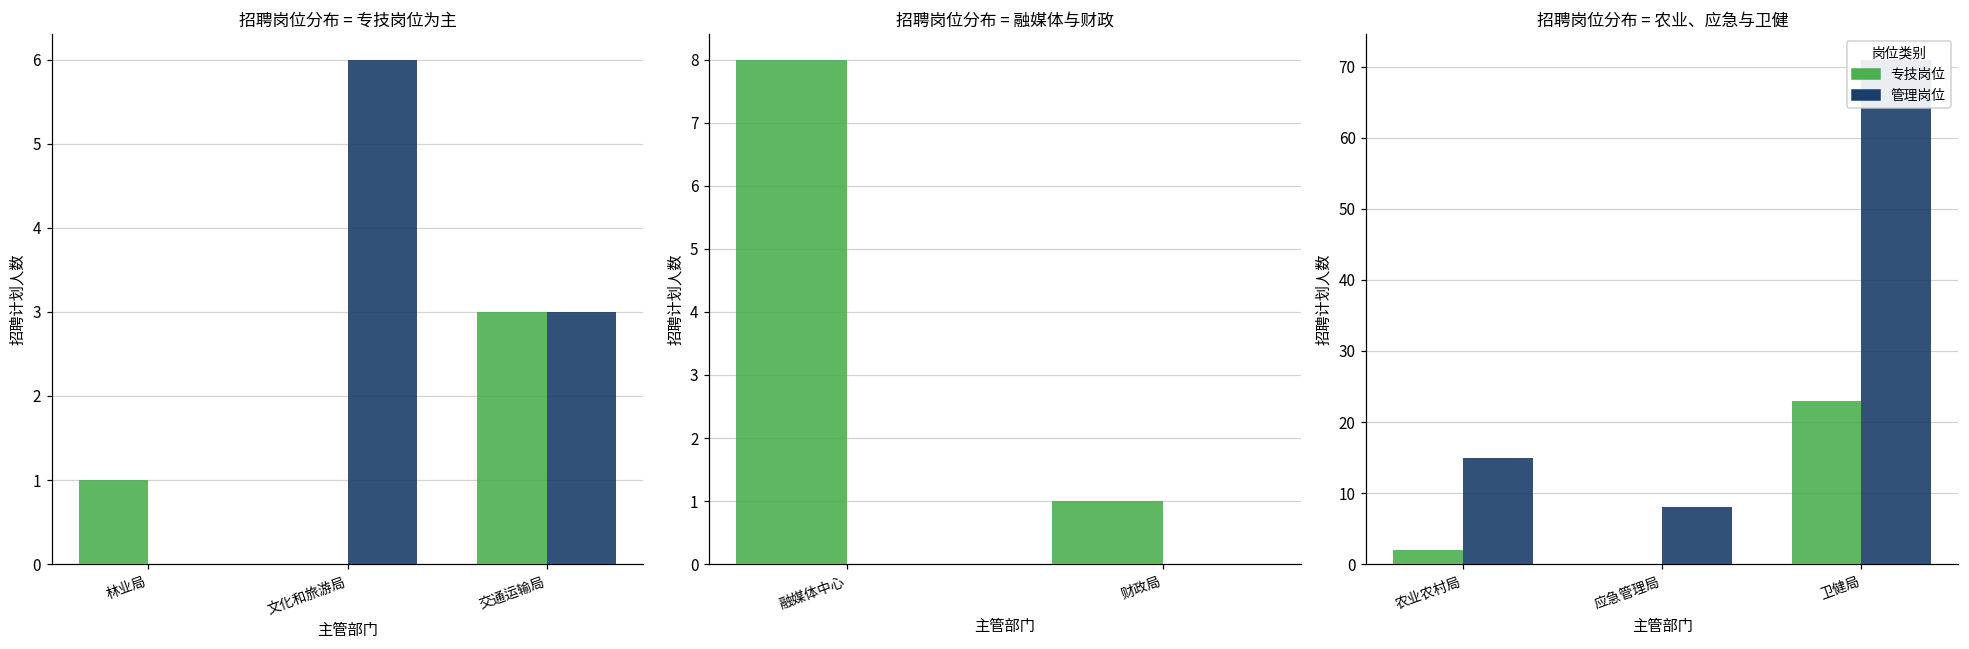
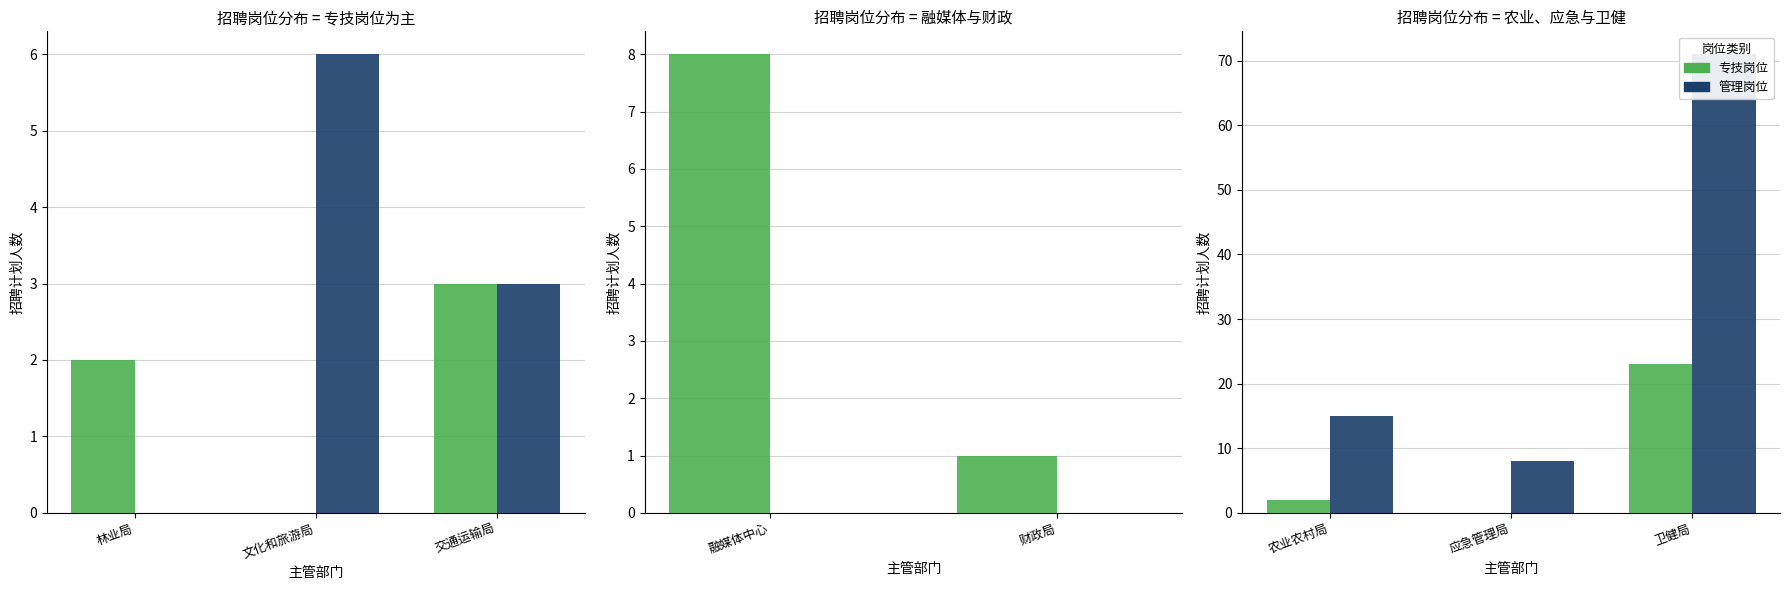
招聘岗位分布 = 专技岗位为主, 专技岗位, 林业局: 1 -> 2
